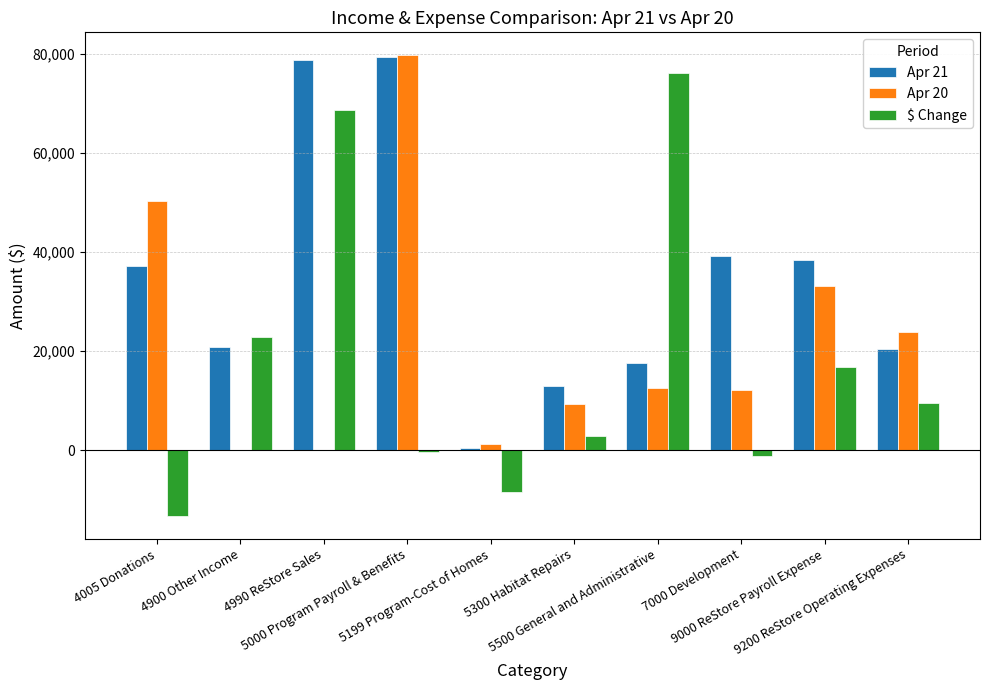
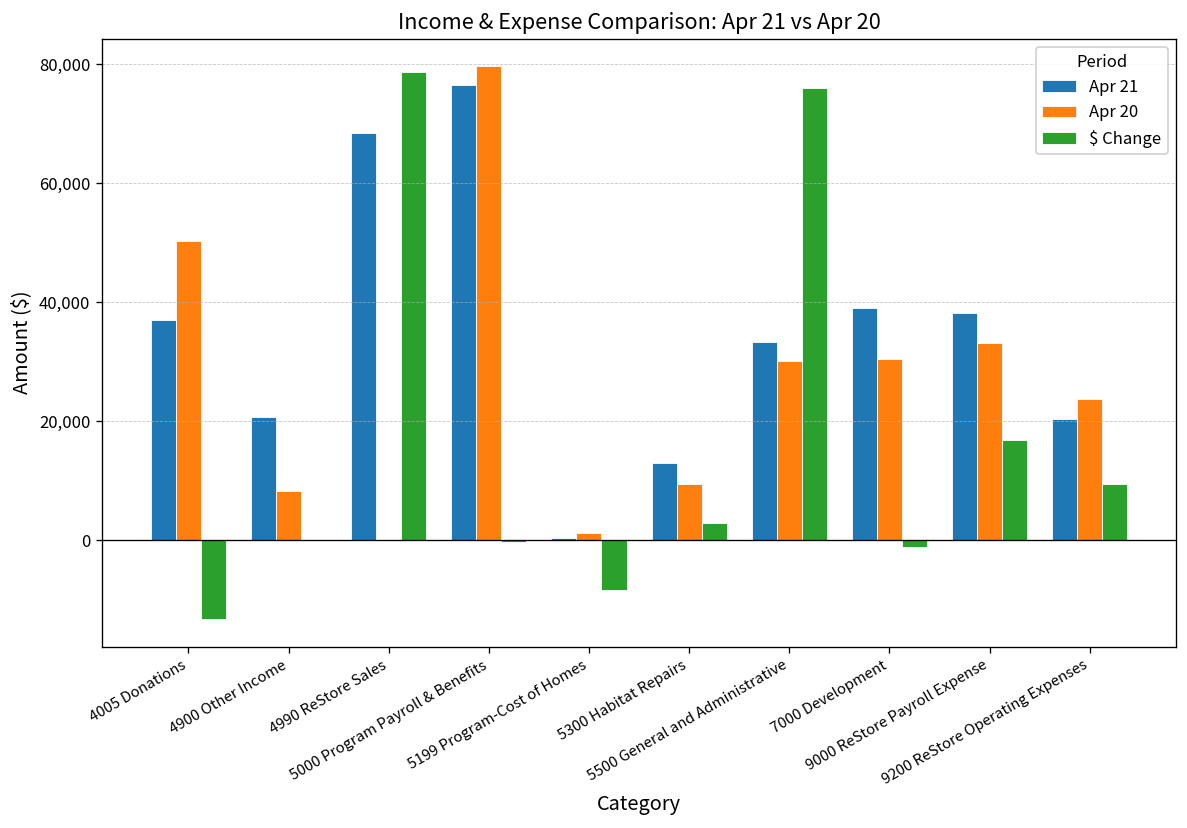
Apr 20, 4900 Other Income: 0 -> 8,000
$ Change, 4900 Other Income: 23,000 -> 0
Apr 21, 4990 ReStore Sales: 79,000 -> 68,000
$ Change, 4990 ReStore Sales: 69,000 -> 79,000
Apr 21, 5000 Program Payroll & Benefits: 79,000 -> 76,000
Apr 21, 5500 General and Administrative: 18,000 -> 33,000
Apr 20, 5500 General and Administrative: 13,000 -> 30,000
Apr 20, 7000 Development: 12,000 -> 31,000
